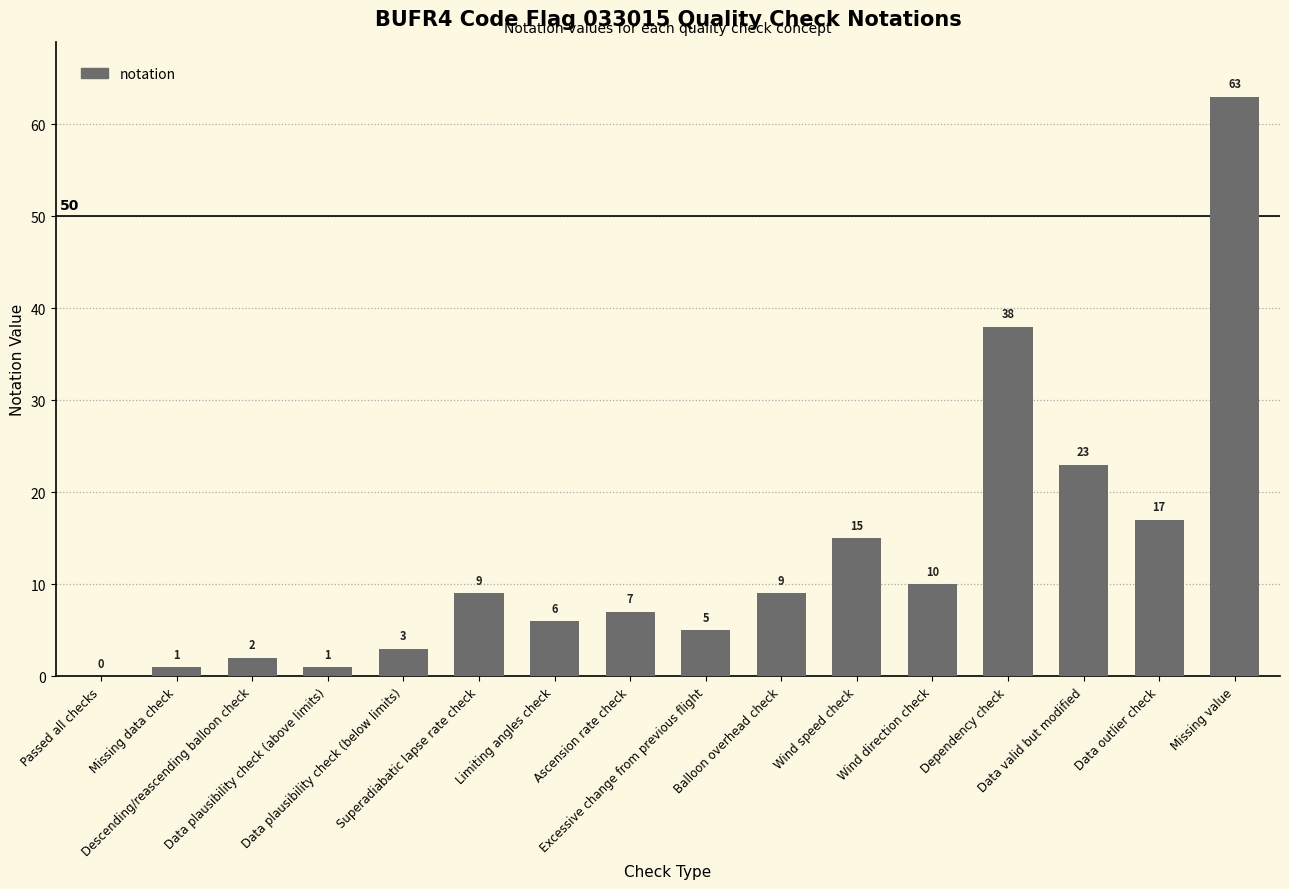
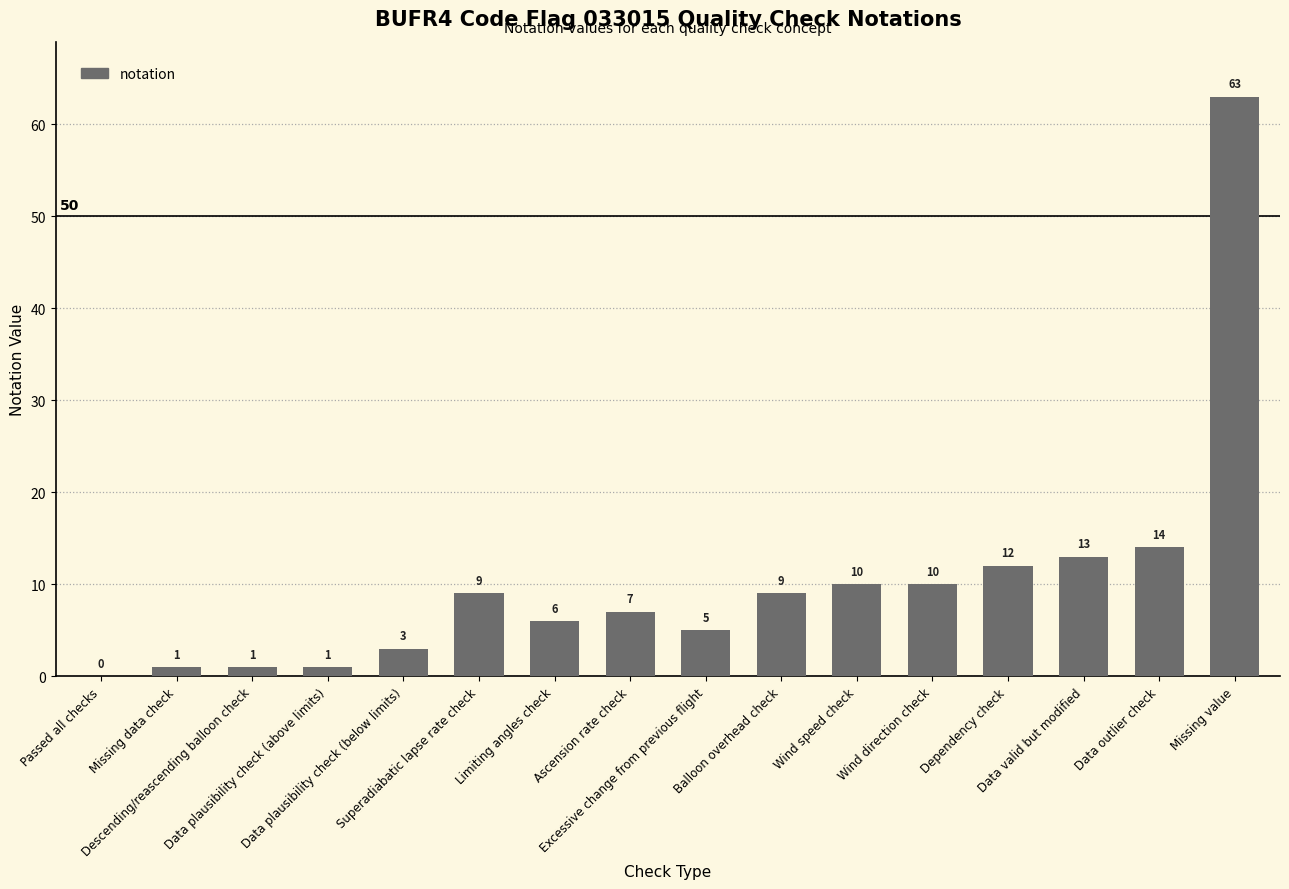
Descending/reascending balloon check: 2 -> 1
Wind speed check: 15 -> 10
Dependency check: 38 -> 12
Data valid but modified: 23 -> 13
Data outlier check: 17 -> 14
